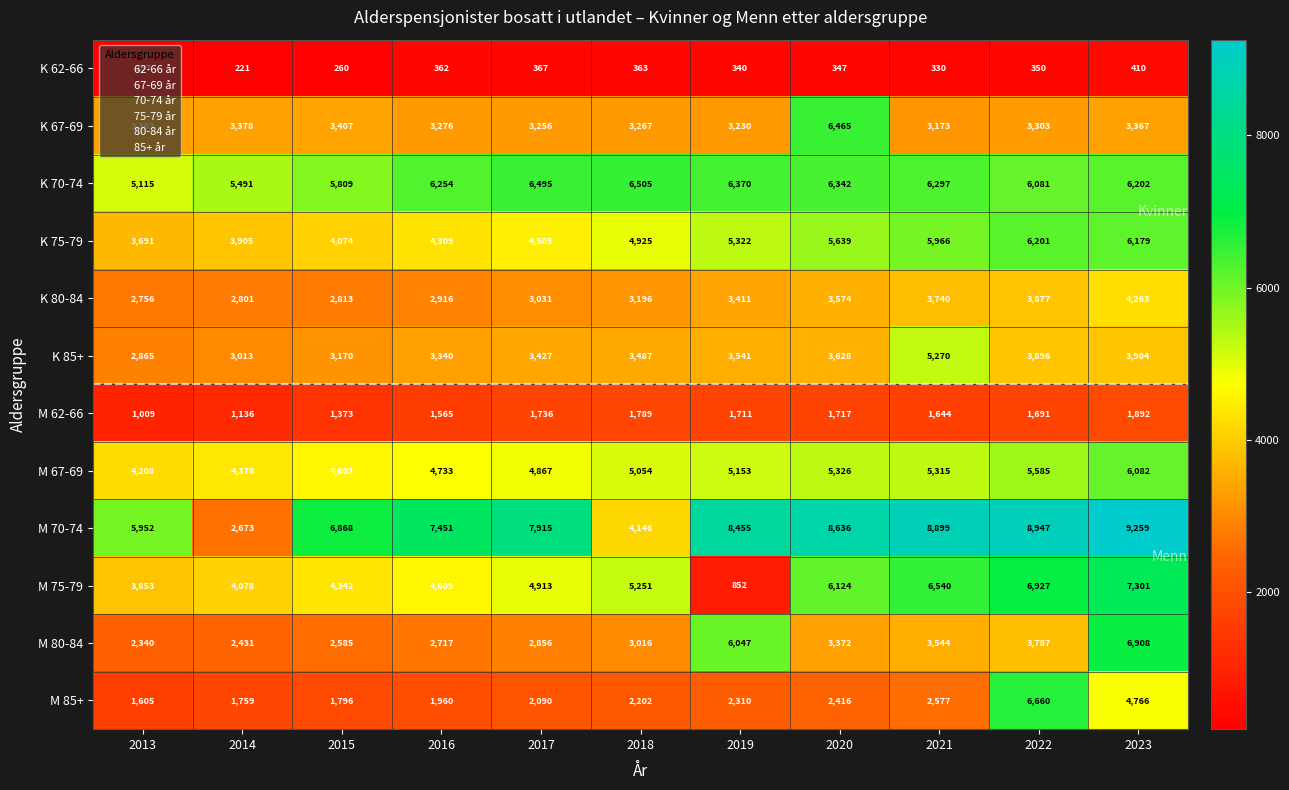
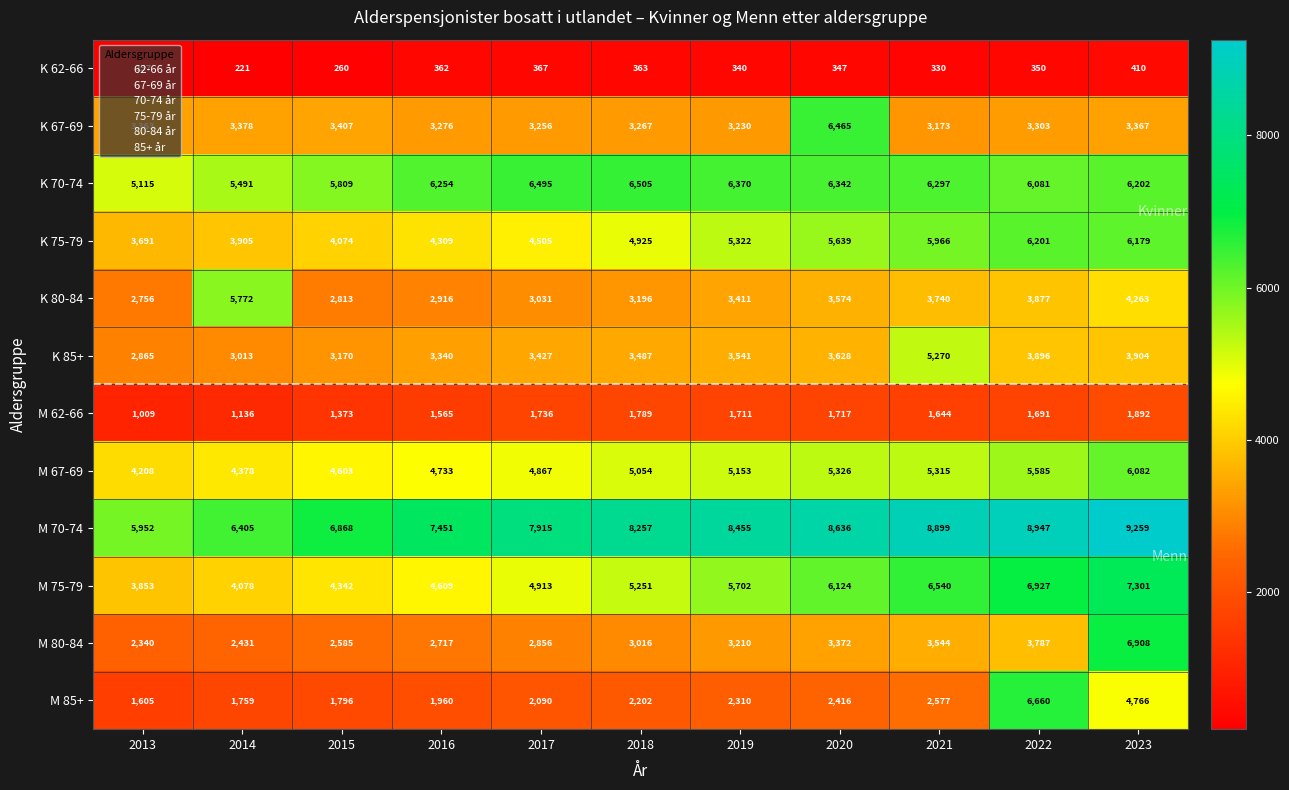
K 80-84, 2014: 2,801 -> 5,772
M 70-74, 2014: 2,673 -> 6,405
M 70-74, 2018: 4,146 -> 8,257
M 75-79, 2019: 852 -> 5,702
M 80-84, 2019: 6,047 -> 3,210
